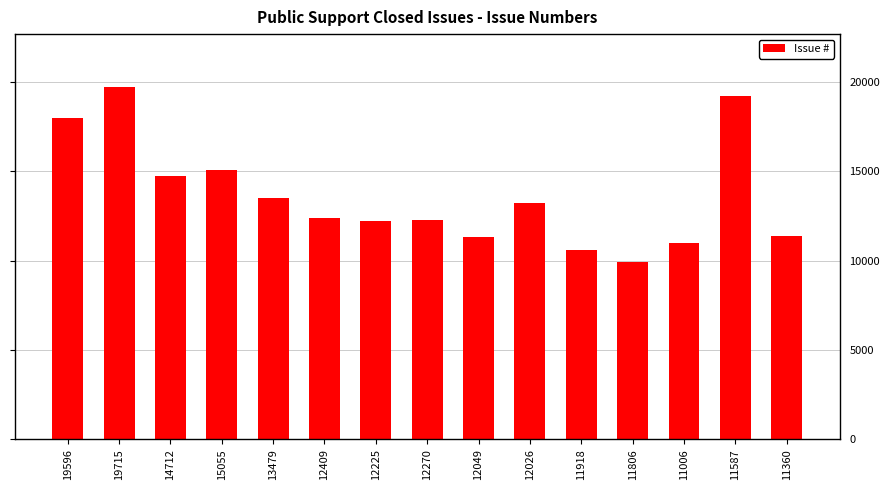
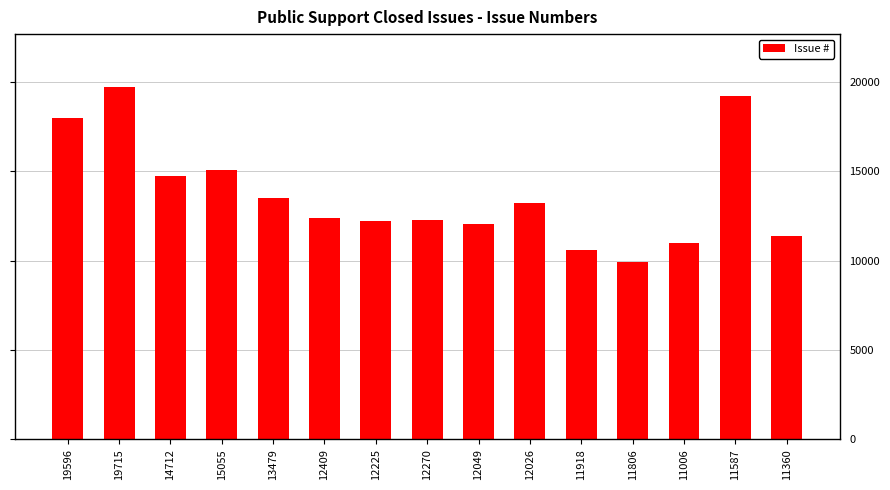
12049: 11300 -> 12000
